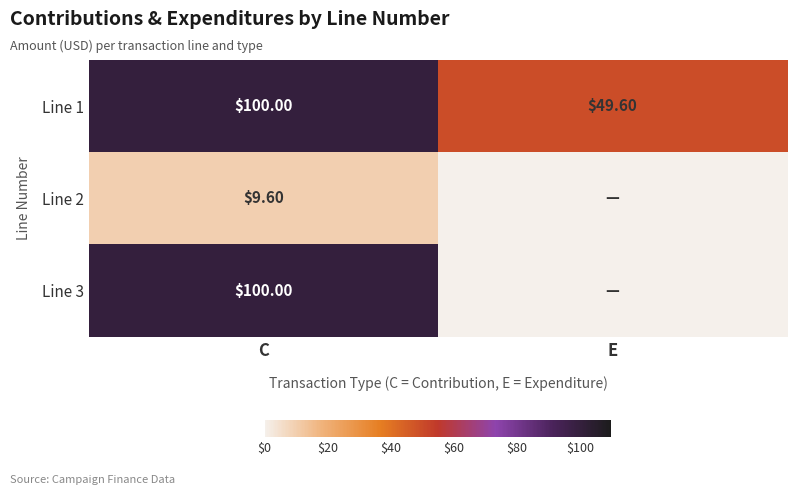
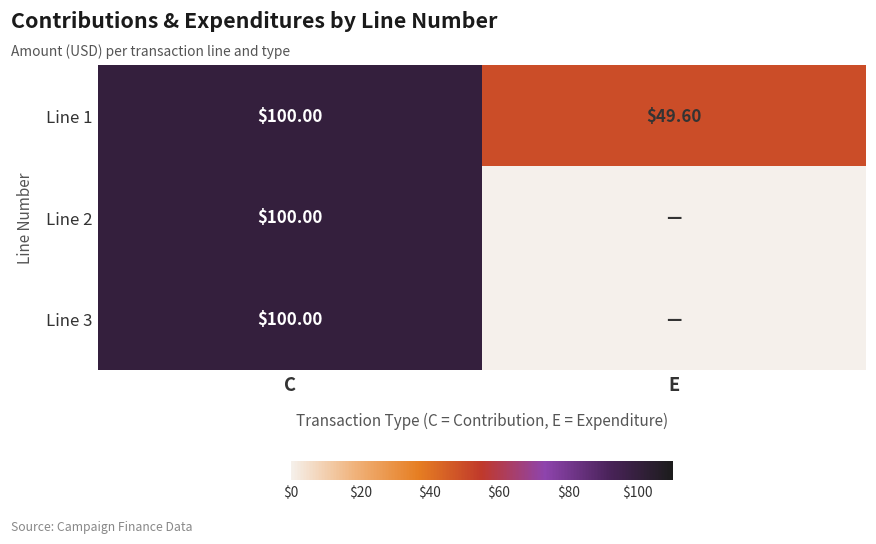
Line 2, C: $9.60 -> $100.00
